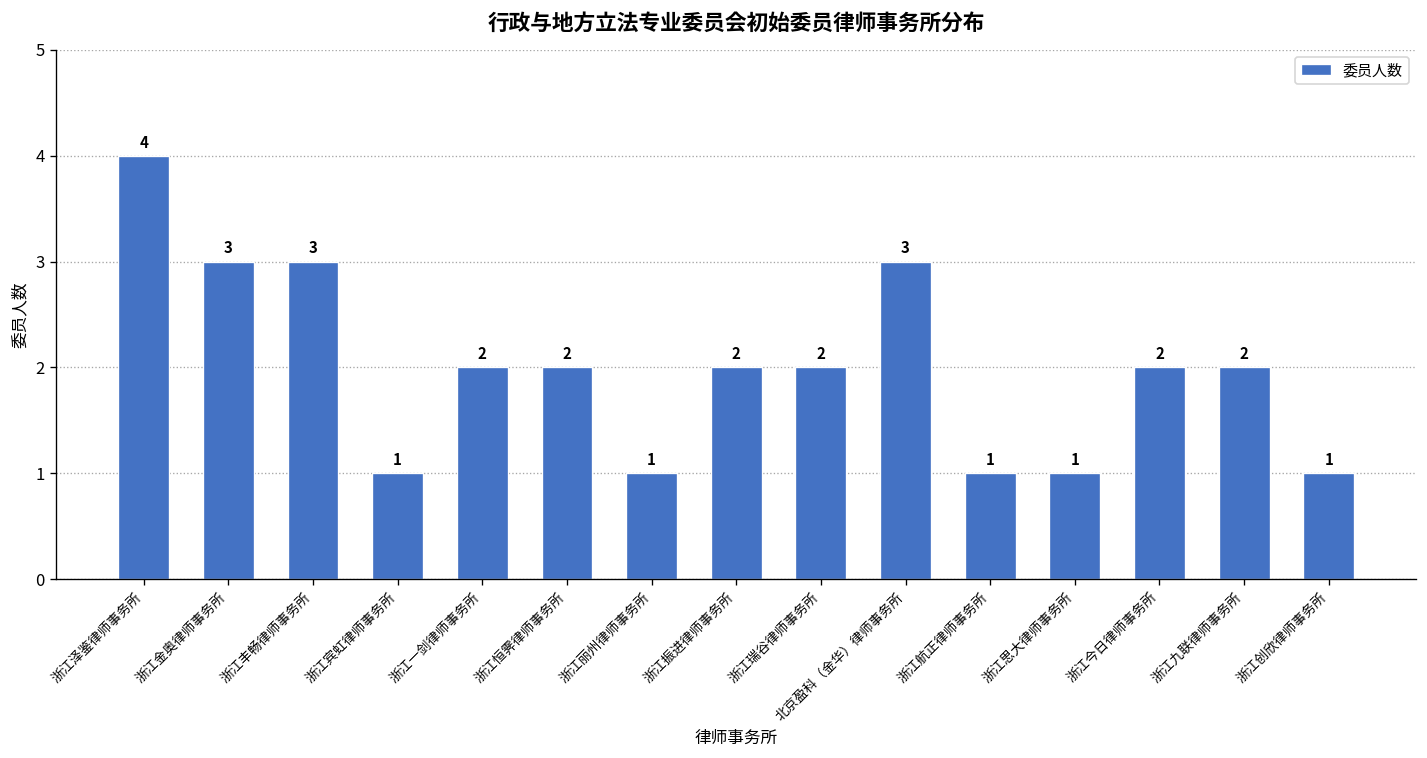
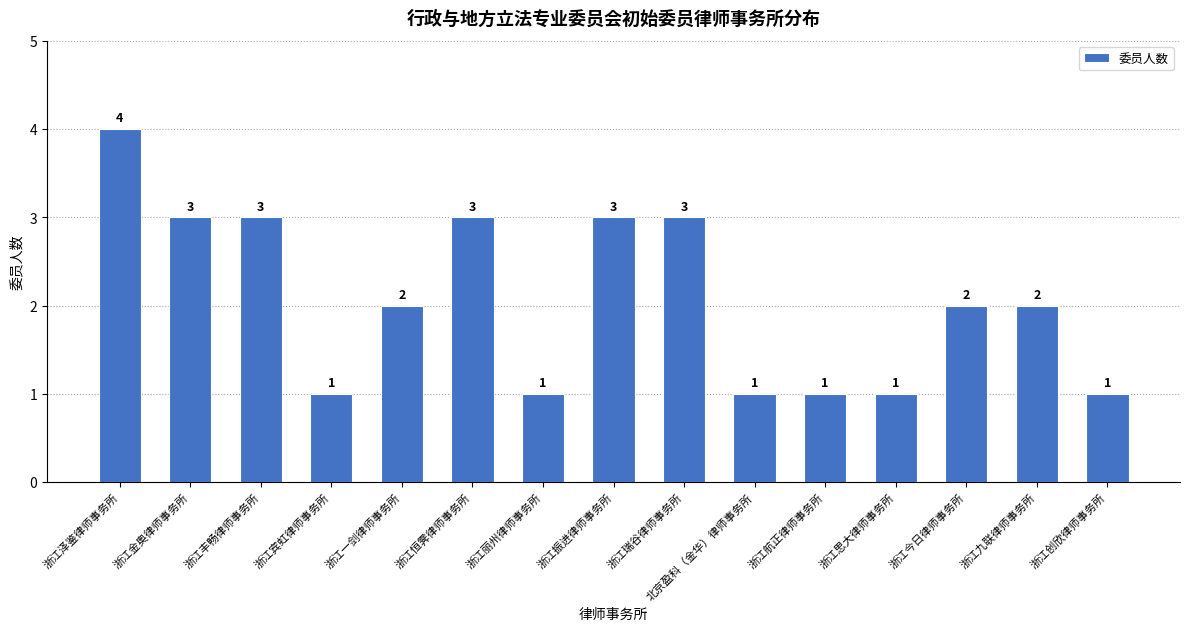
浙江恒霁律师事务所: 2 -> 3
浙江振进律师事务所: 2 -> 3
浙江瑞谷律师事务所: 2 -> 3
北京盈科（金华）律师事务所: 3 -> 1
